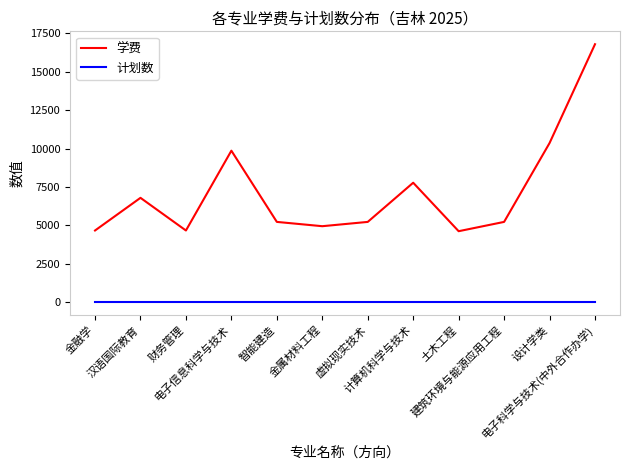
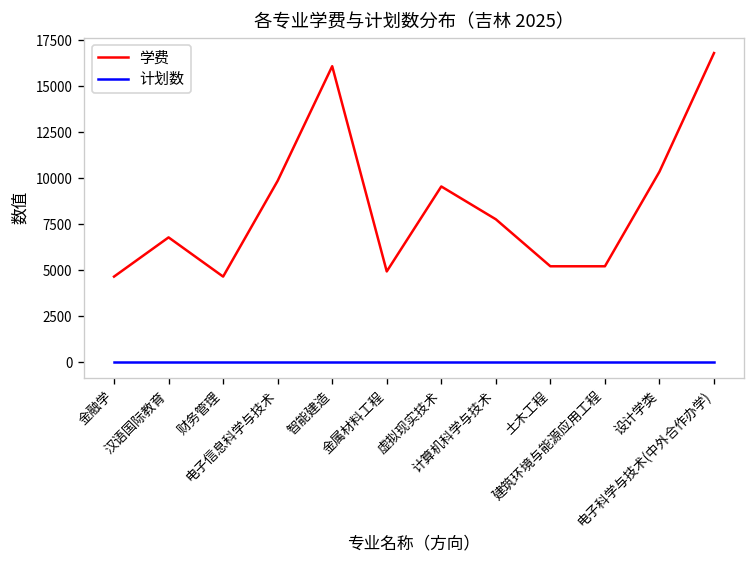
学费, 智能建造: 5200 -> 16100
学费, 虚拟现实技术: 5200 -> 9600
学费, 土木工程: 4600 -> 5200
